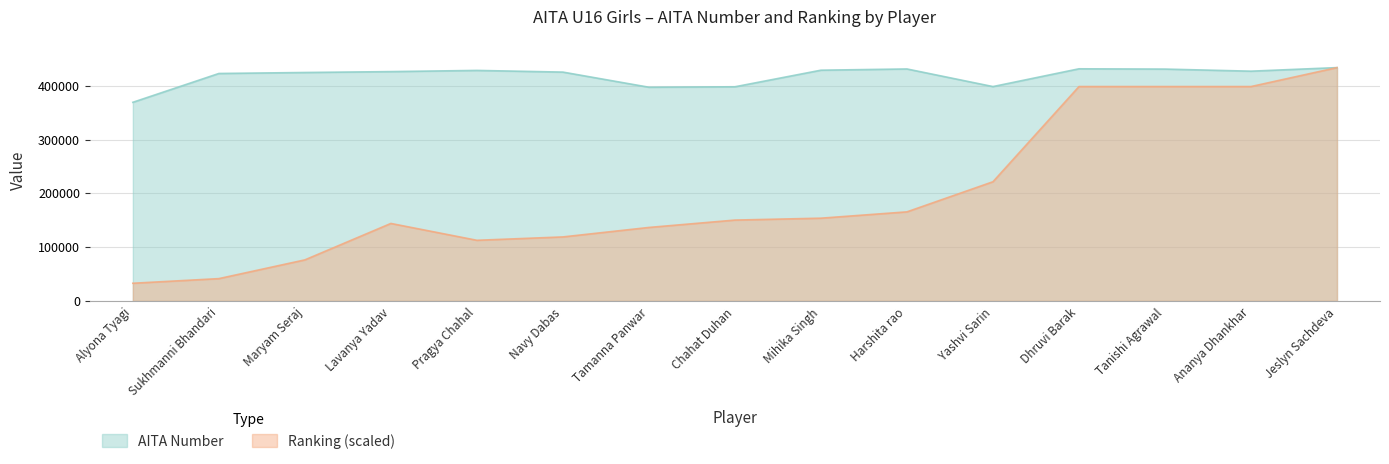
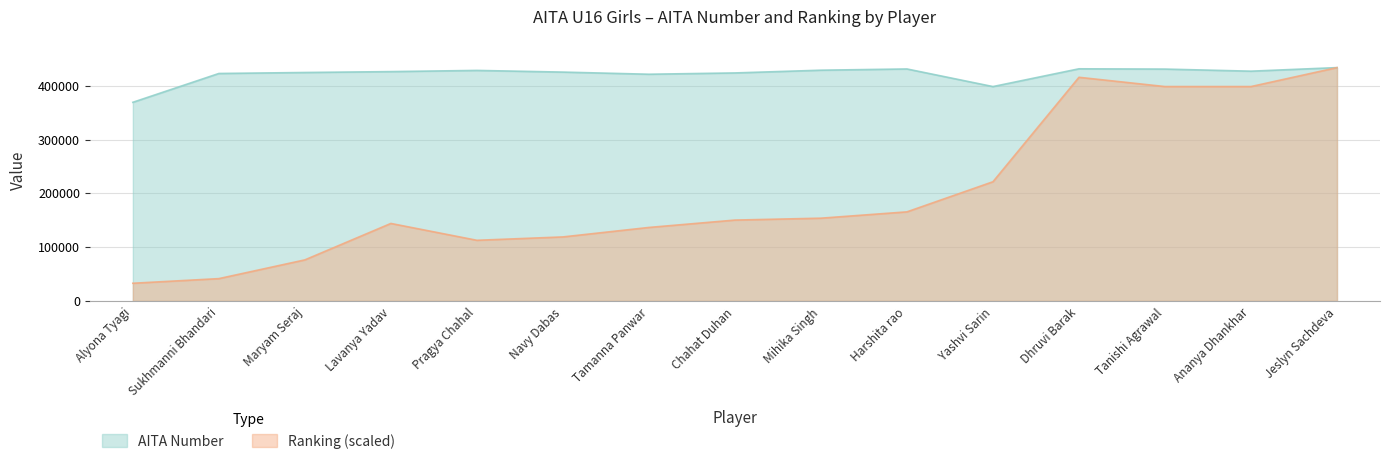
AITA Number, Tamanna Panwar: 400000 -> 420000
AITA Number, Chahat Duhan: 400000 -> 420000
Ranking (scaled), Dhruvi Barak: 400000 -> 420000
